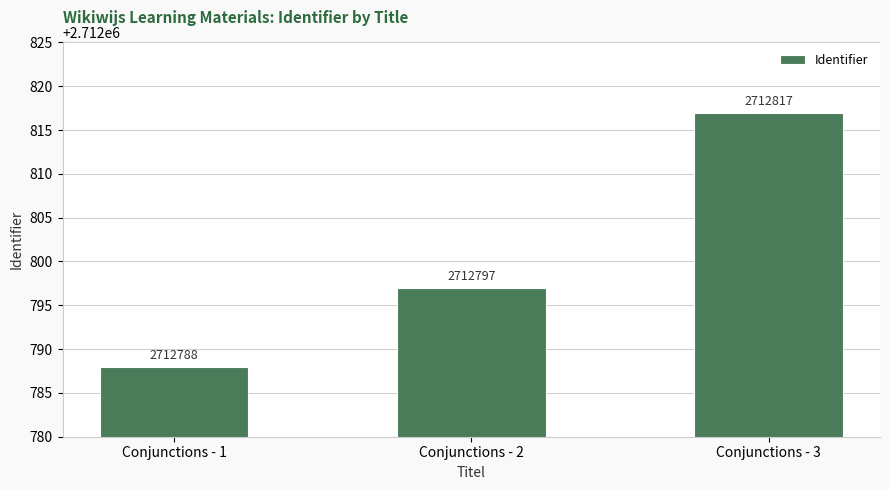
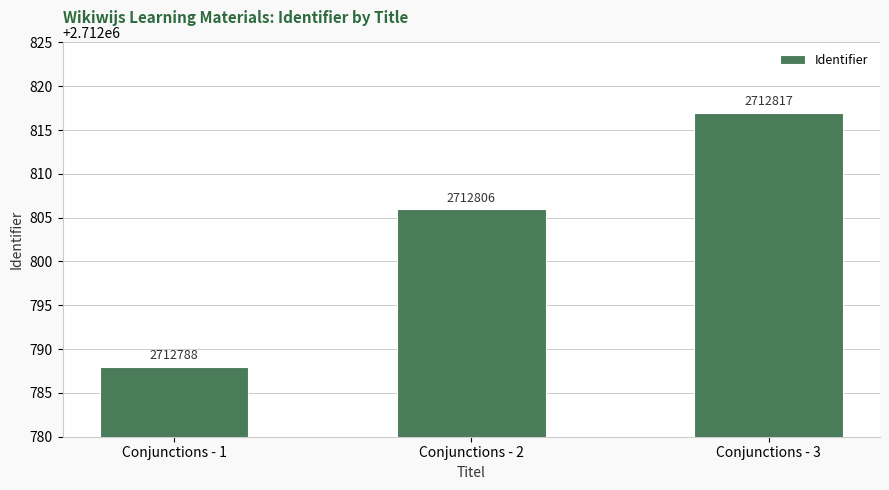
Conjunctions - 2: 2712797 -> 2712806
